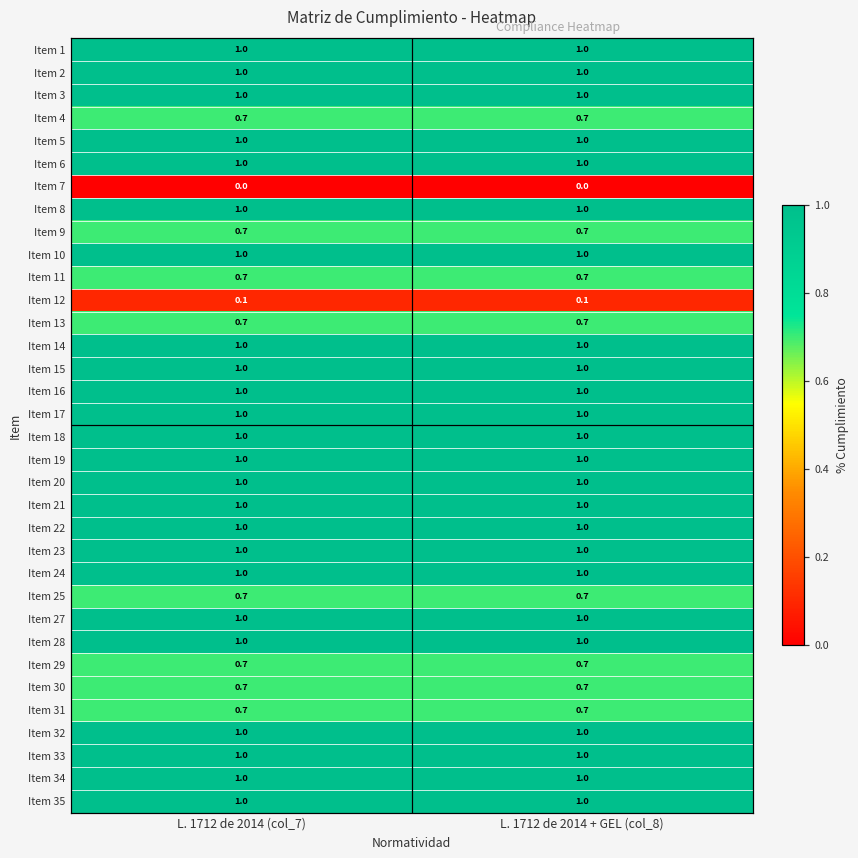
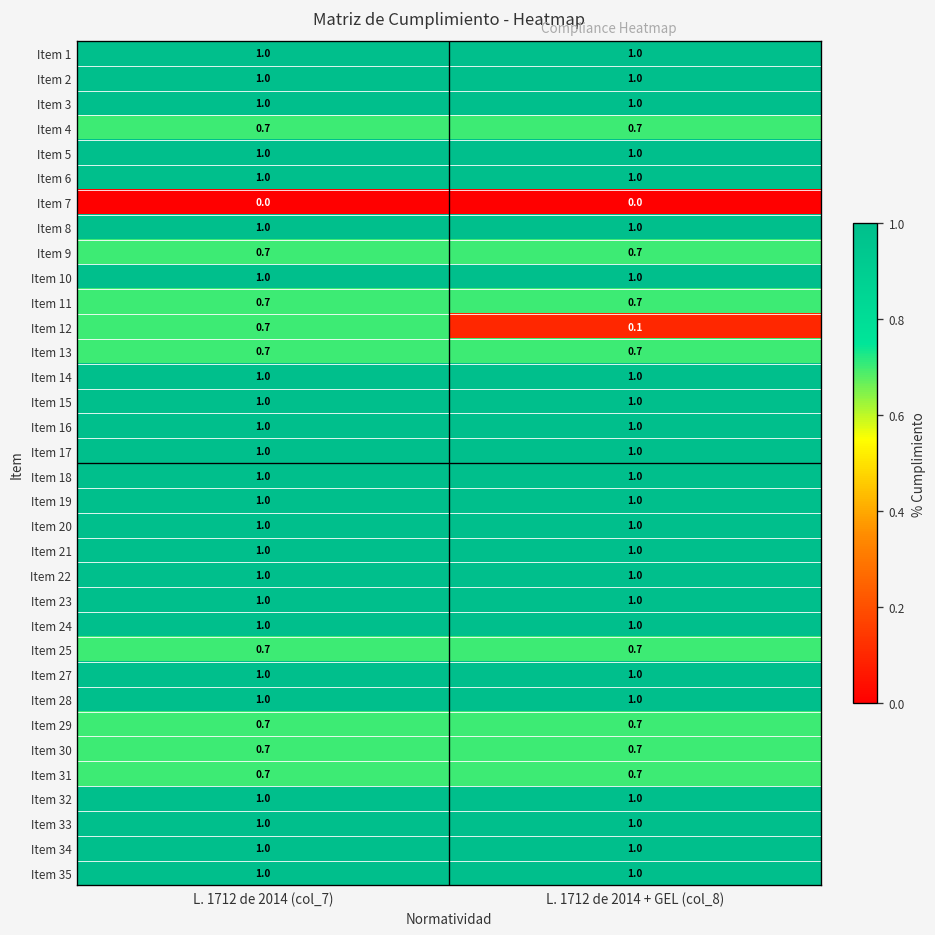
Item 12, L. 1712 de 2014 (col_7): 0.1 -> 0.7
